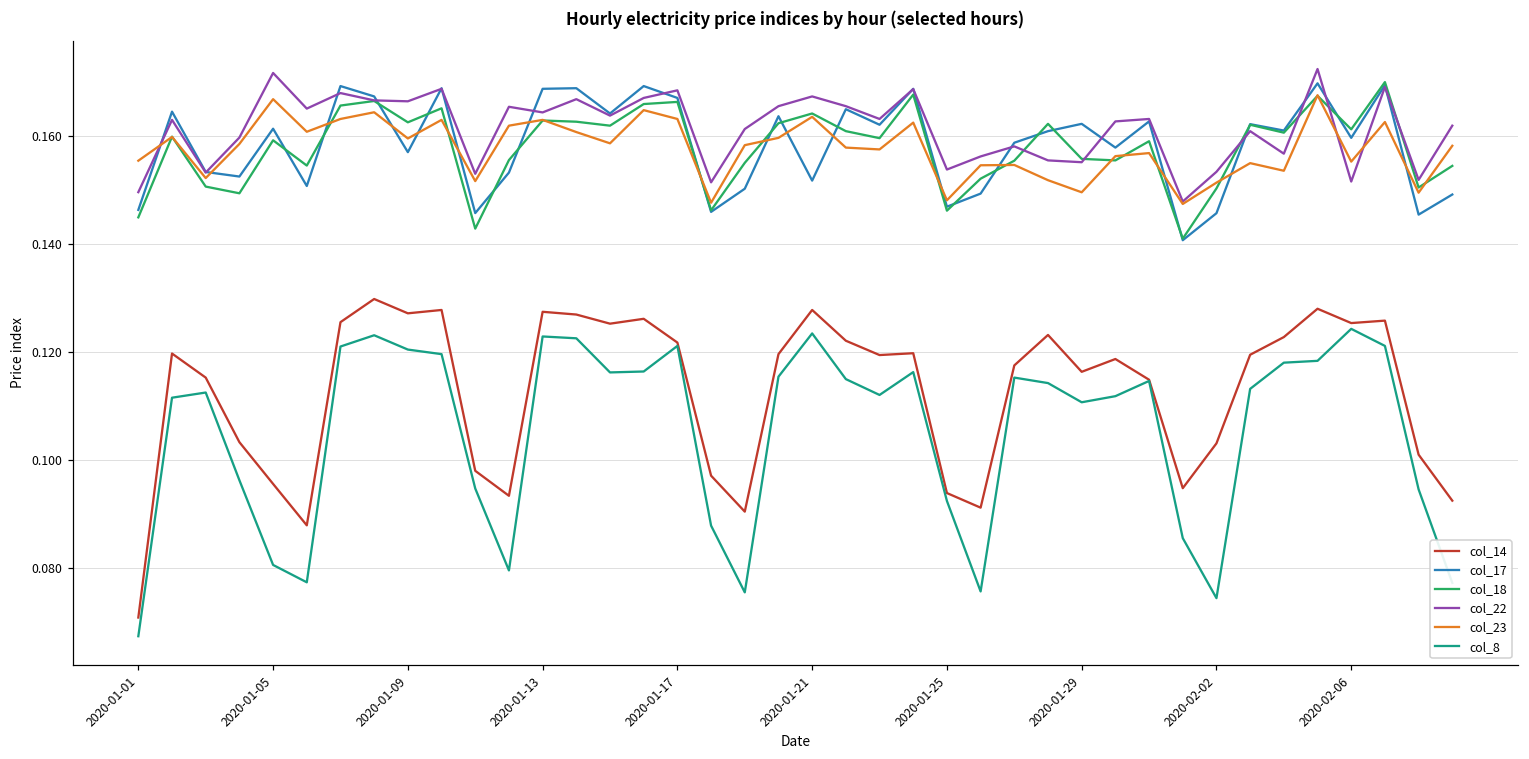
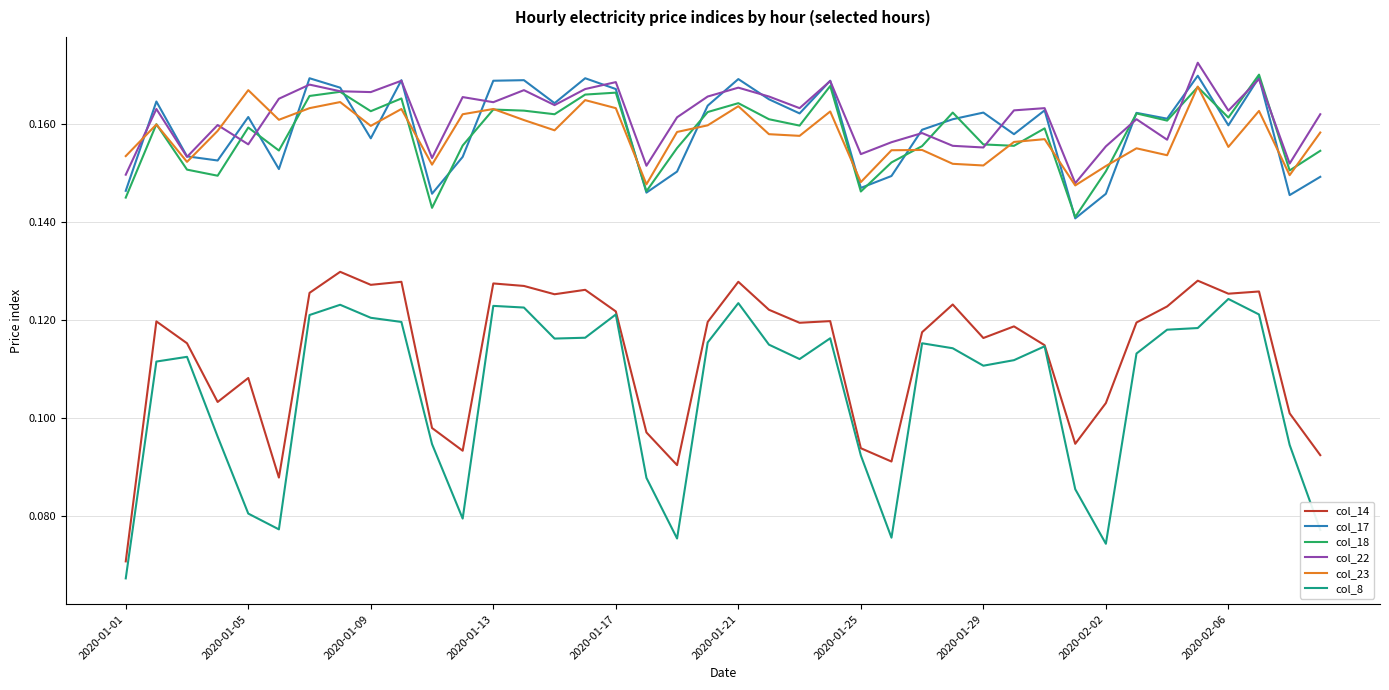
col_23, 2020-01-01: 0.155 -> 0.153
col_14, 2020-01-05: 0.096 -> 0.108
col_22, 2020-01-05: 0.172 -> 0.156
col_17, 2020-01-21: 0.152 -> 0.169
col_23, 2020-01-29: 0.150 -> 0.151
col_22, 2020-02-02: 0.153 -> 0.155
col_22, 2020-02-06: 0.152 -> 0.163
